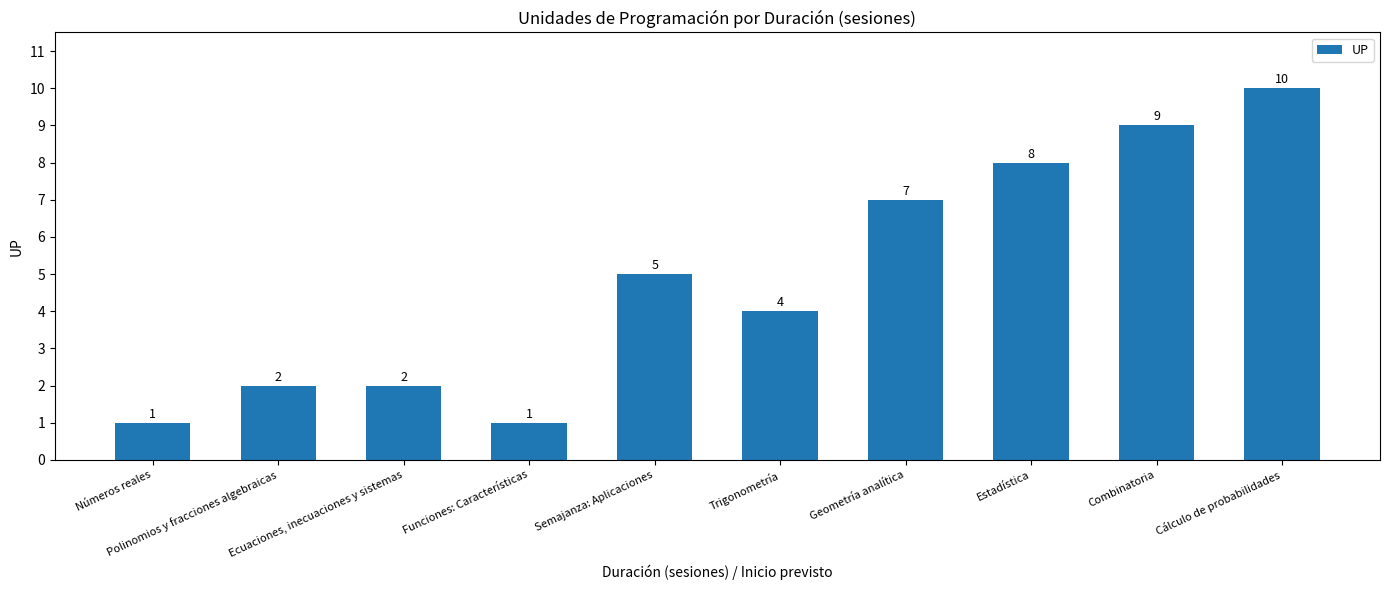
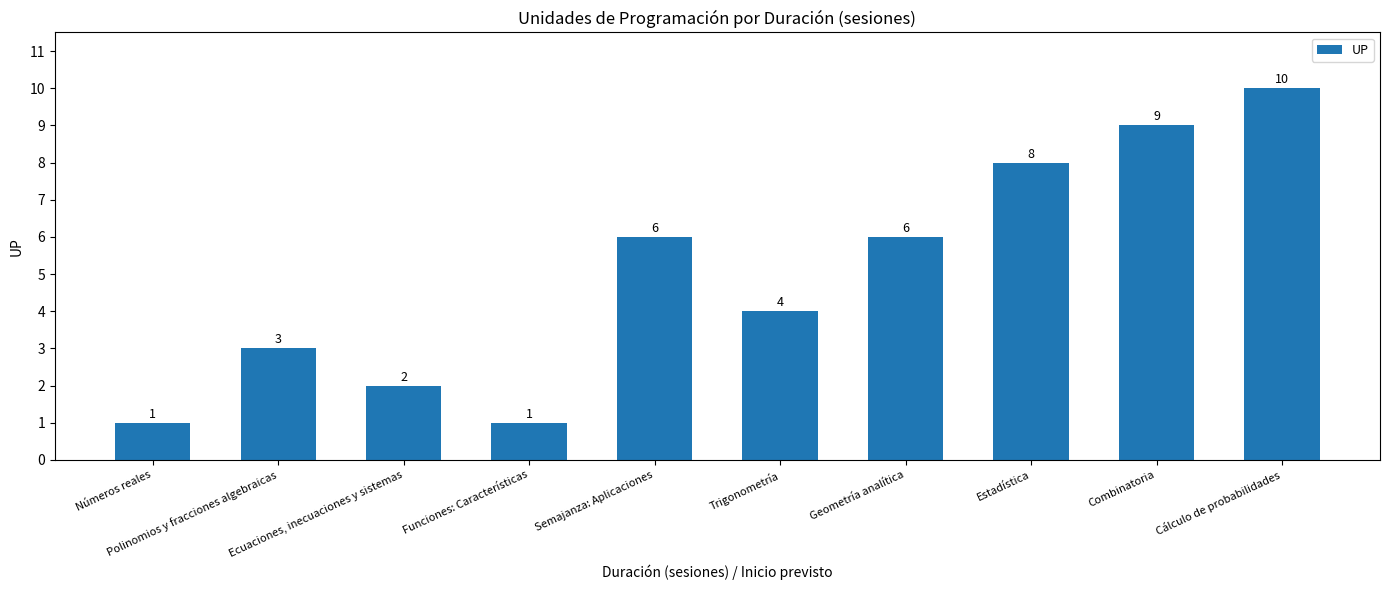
Polinomios y fracciones algebraicas: 2 -> 3
Semajanza: Aplicaciones: 5 -> 6
Geometría analítica: 7 -> 6
